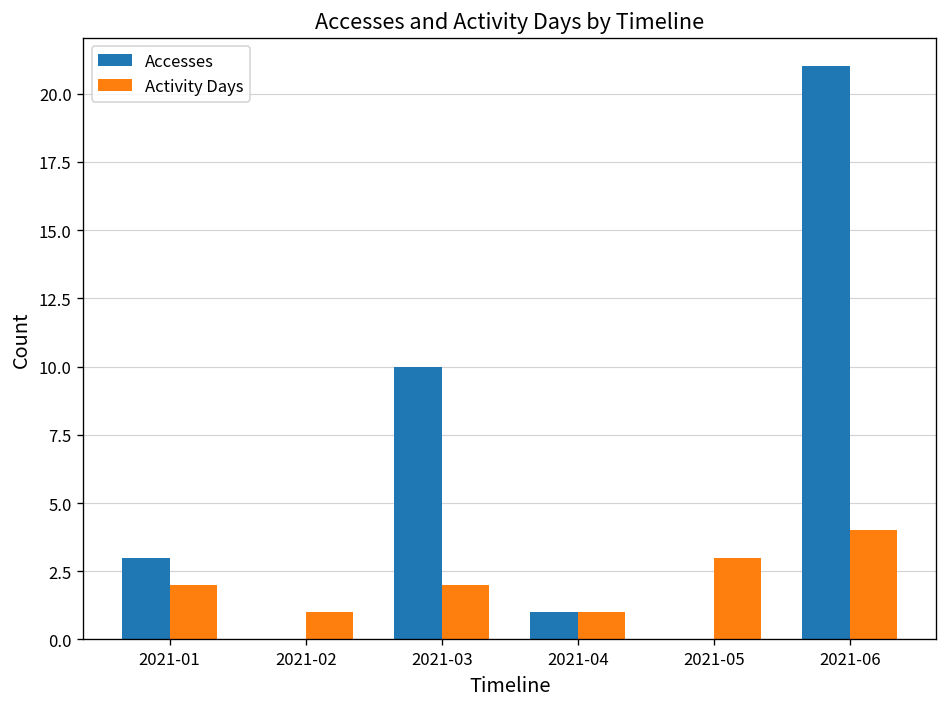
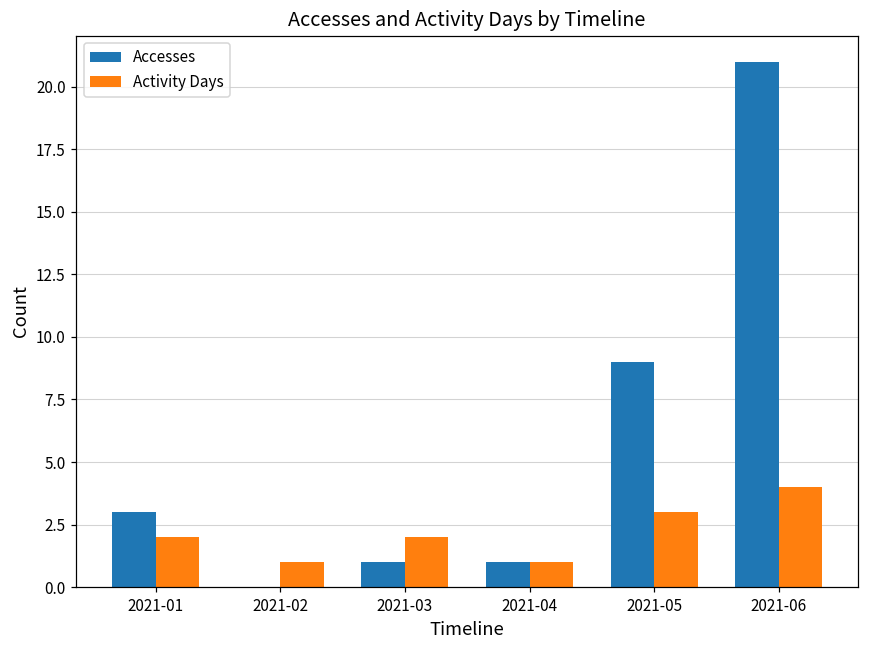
Accesses, 2021-03: 10 -> 1
Accesses, 2021-05: 0 -> 9
